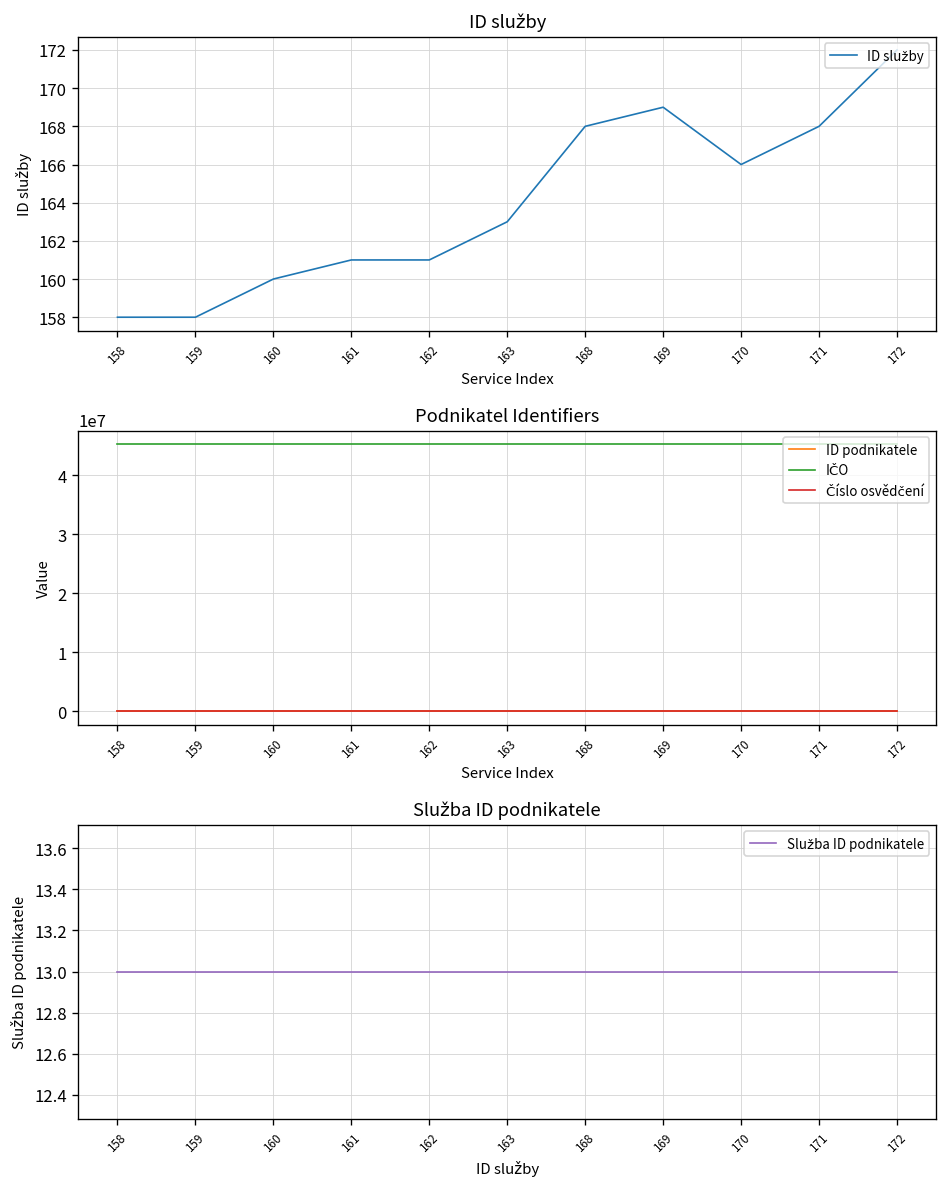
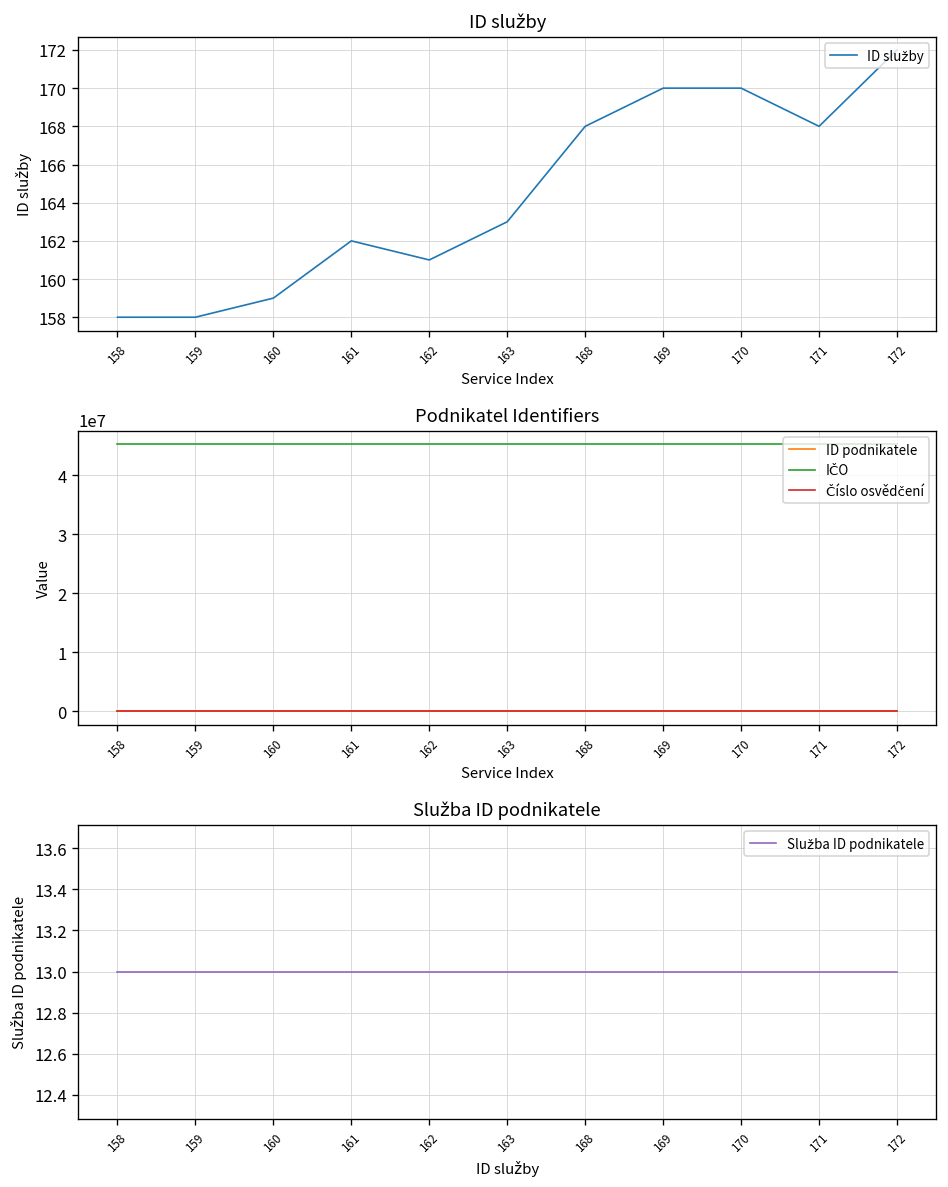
ID služby, 160: 160 -> 159
ID služby, 161: 161 -> 162
ID služby, 169: 169 -> 170
ID služby, 170: 166 -> 170
